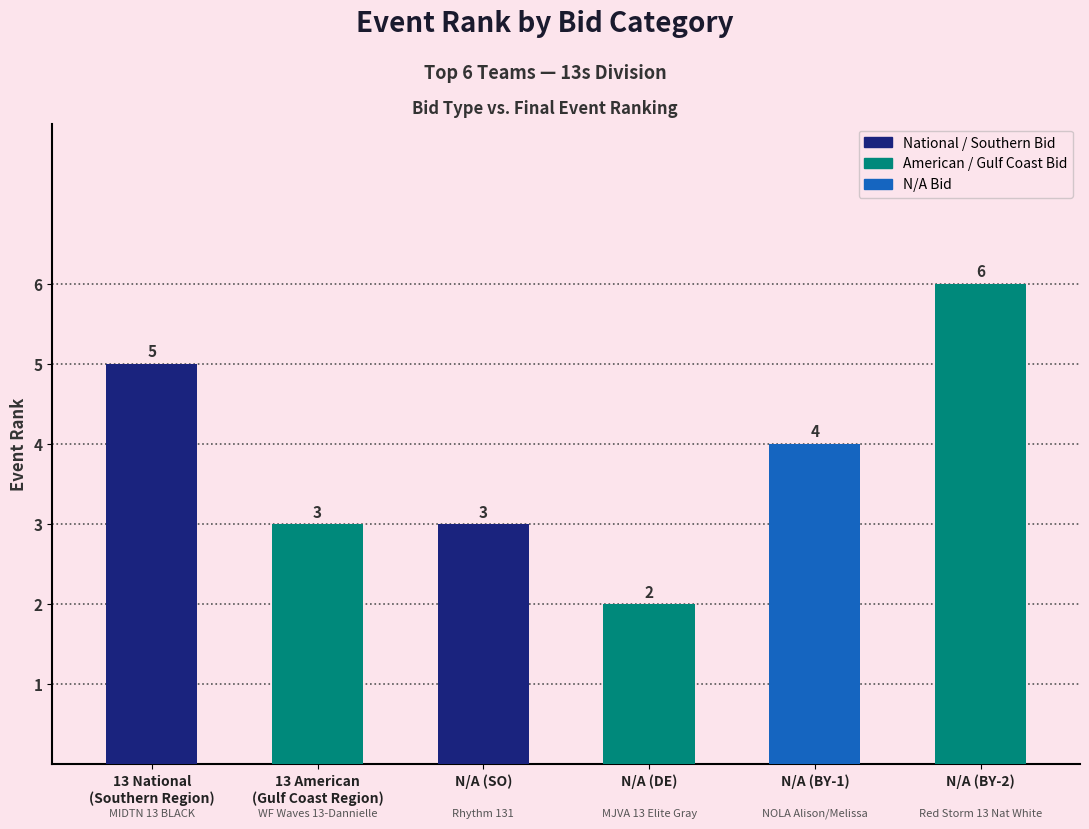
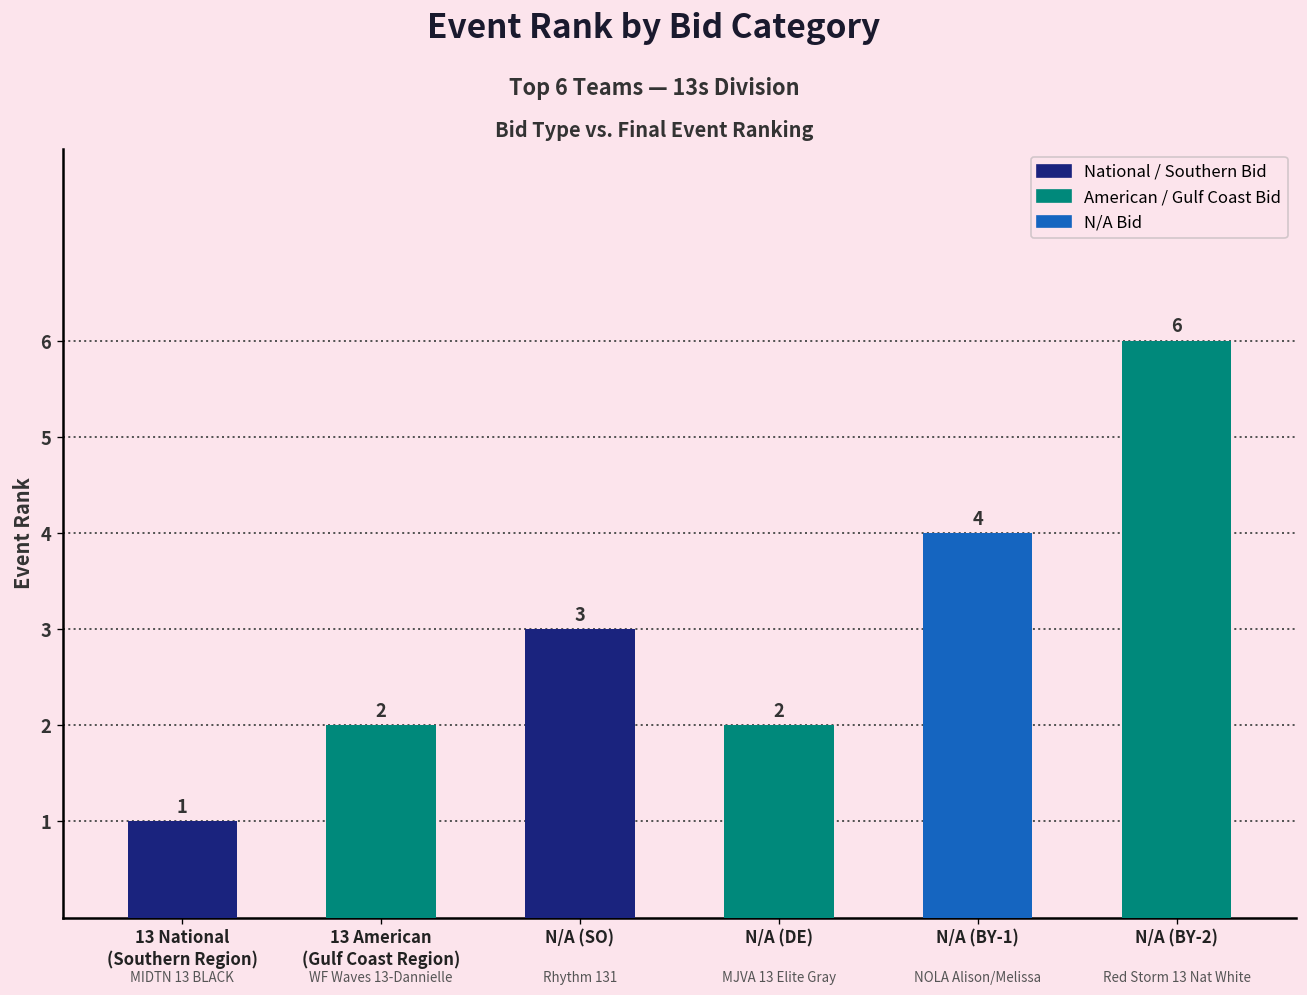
13 National (Southern Region): 5 -> 1
13 American (Gulf Coast Region): 3 -> 2
